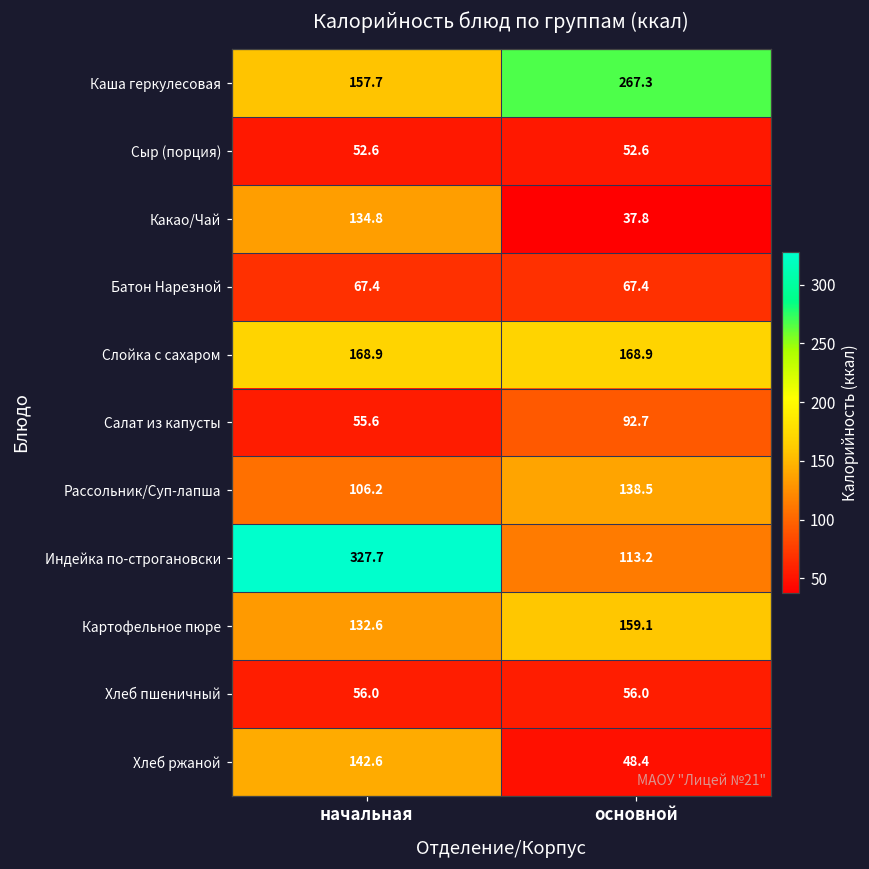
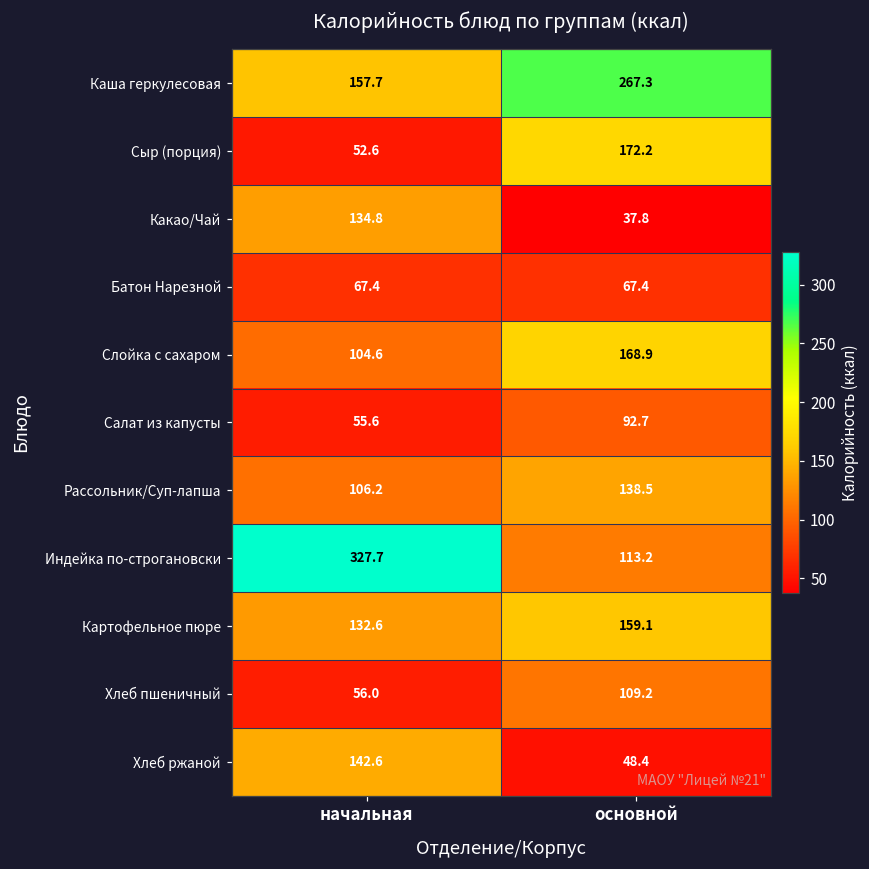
Сыр (порция), основной: 52.6 -> 172.2
Слойка с сахаром, начальная: 168.9 -> 104.6
Хлеб пшеничный, основной: 56.0 -> 109.2
